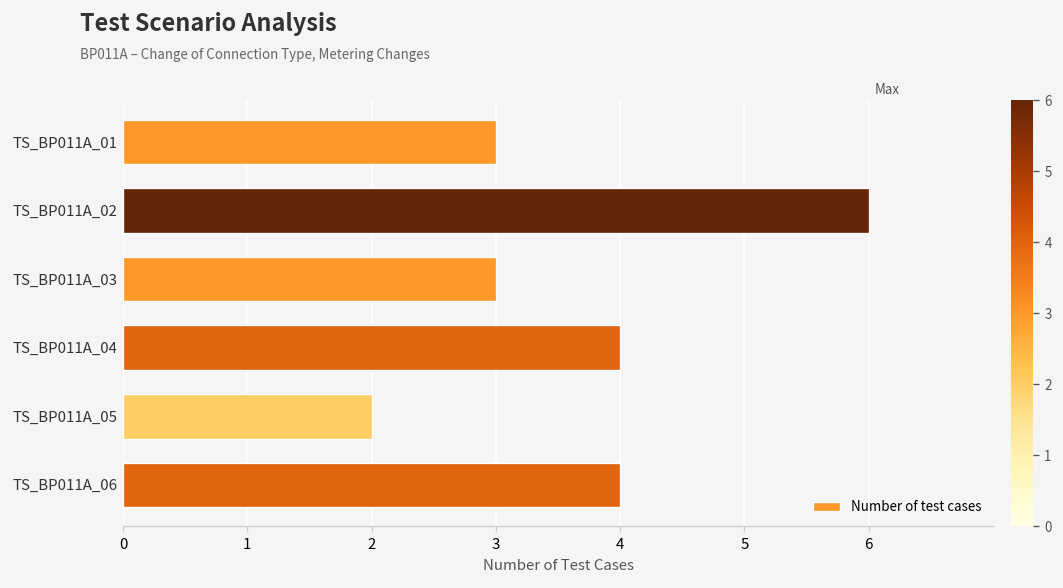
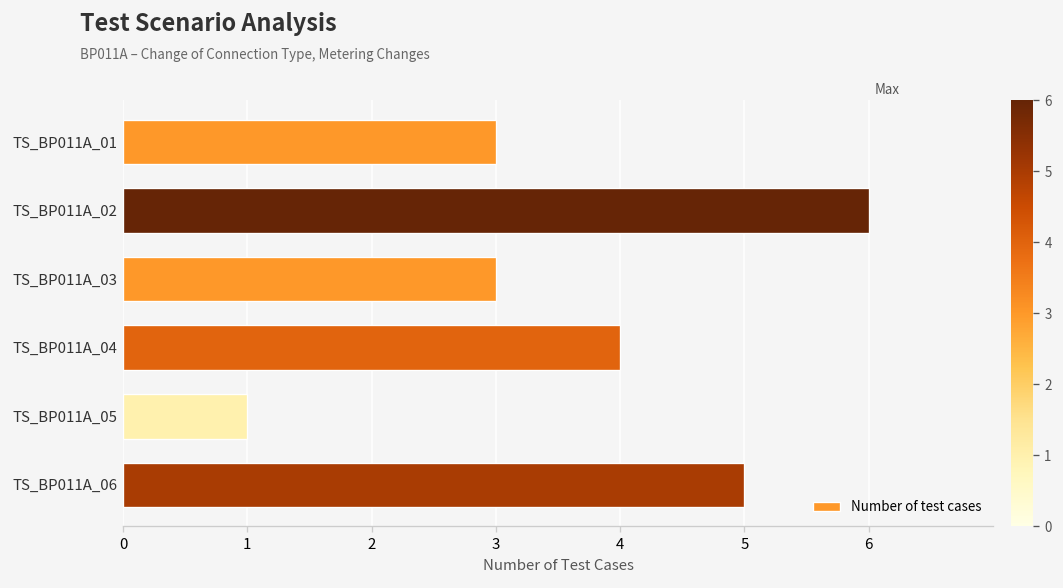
TS_BP011A_05: 2 -> 1
TS_BP011A_06: 4 -> 5
